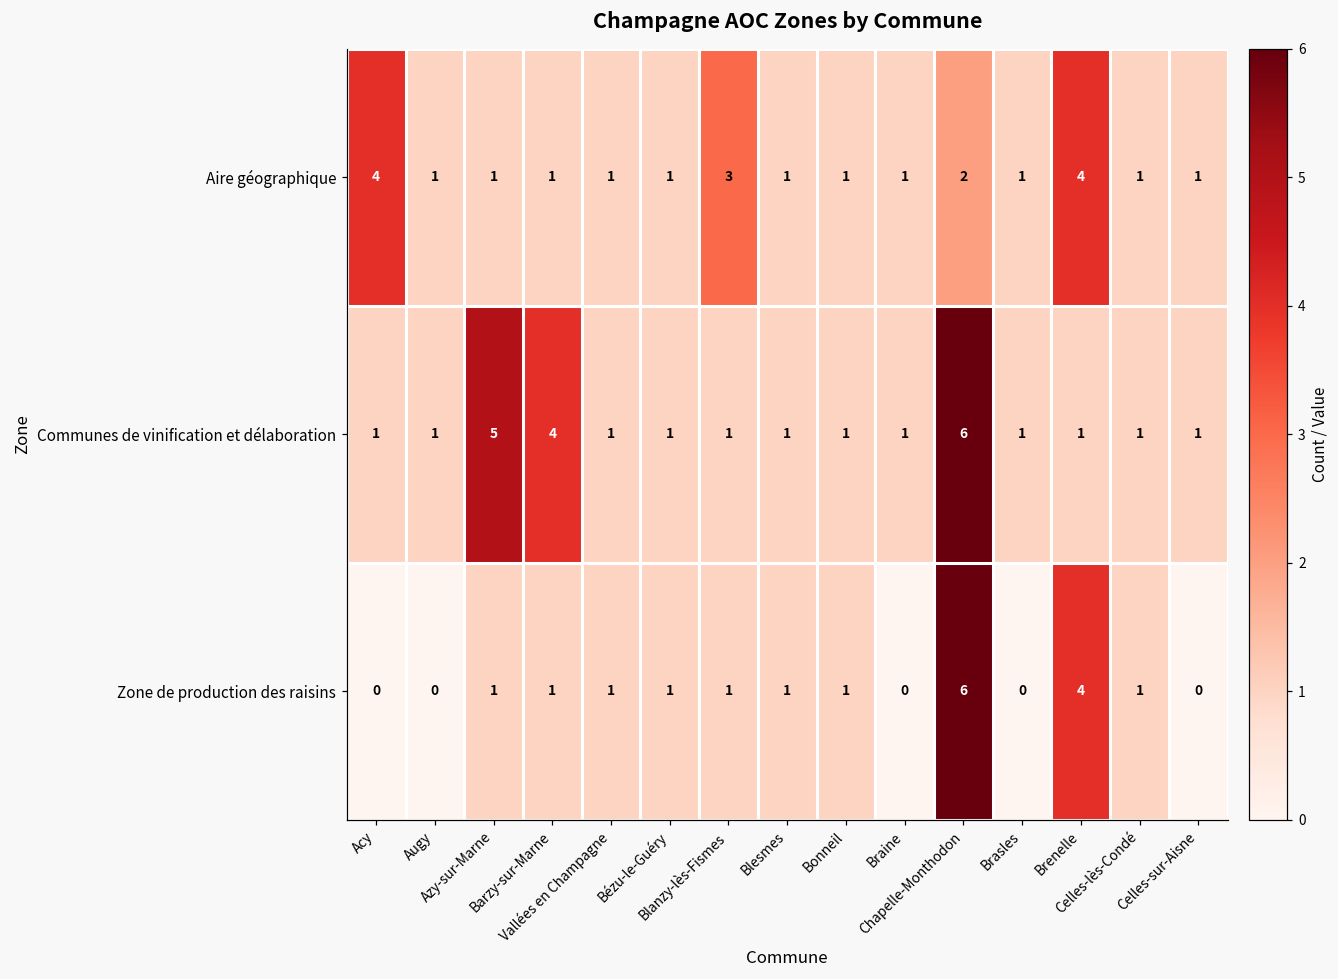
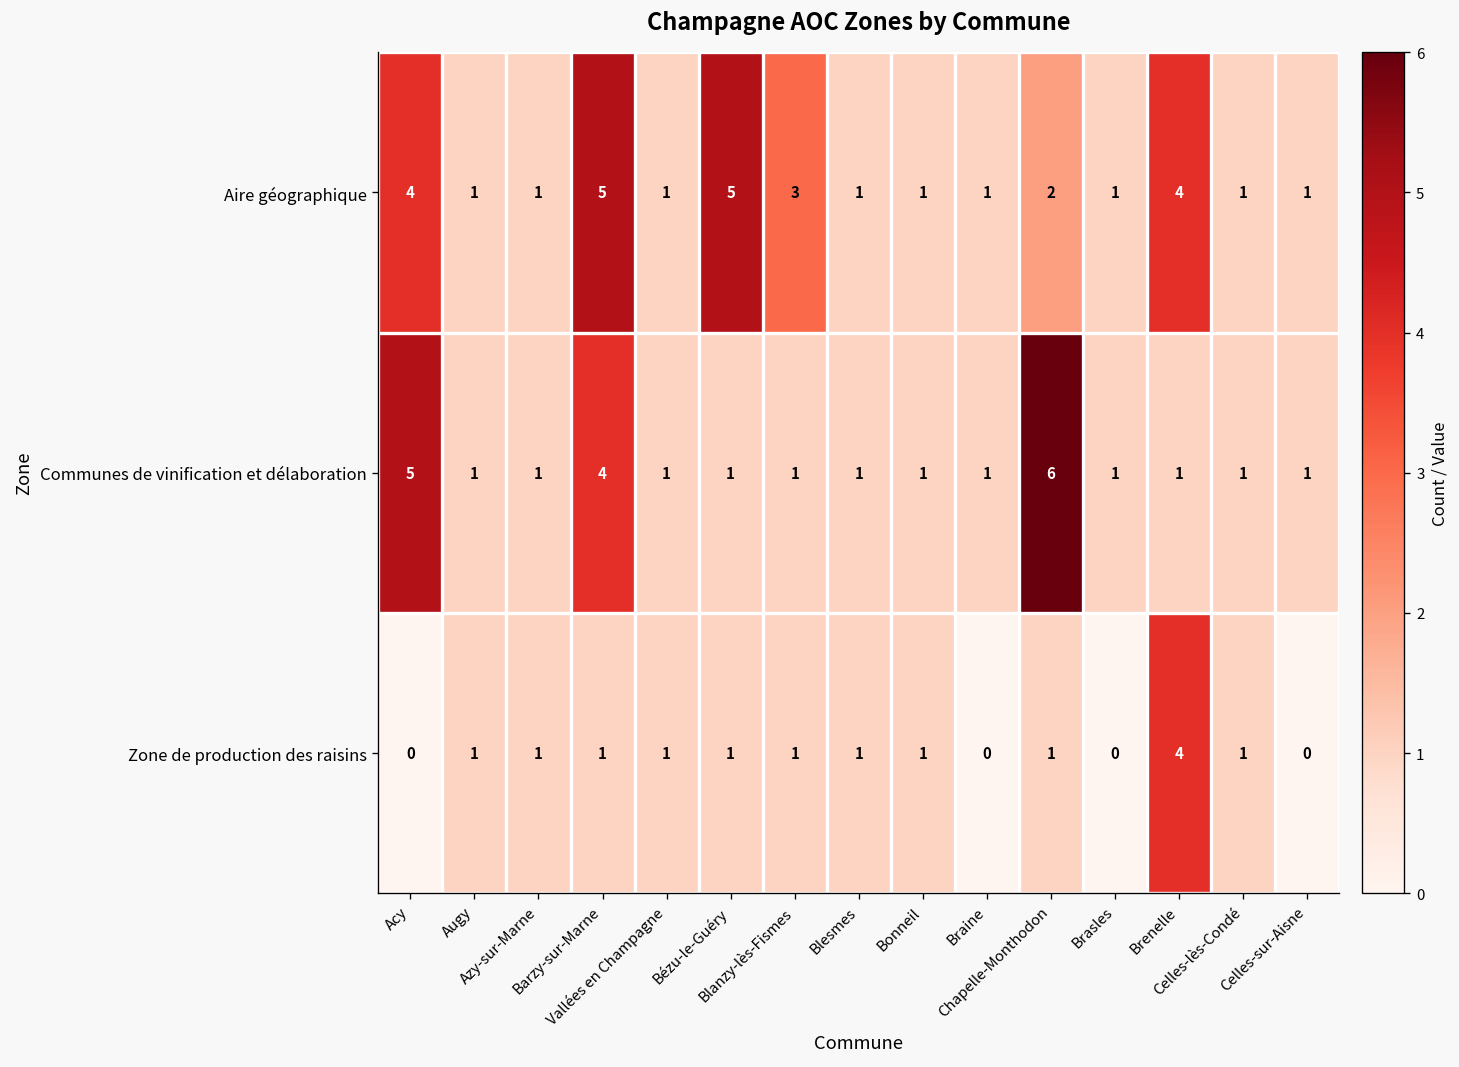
Aire géographique, Barzy-sur-Marne: 1 -> 5
Aire géographique, Bézu-le-Guéry: 1 -> 5
Communes de vinification et délaboration, Acy: 1 -> 5
Communes de vinification et délaboration, Azy-sur-Marne: 5 -> 1
Zone de production des raisins, Augy: 0 -> 1
Zone de production des raisins, Chapelle-Monthodon: 6 -> 1
